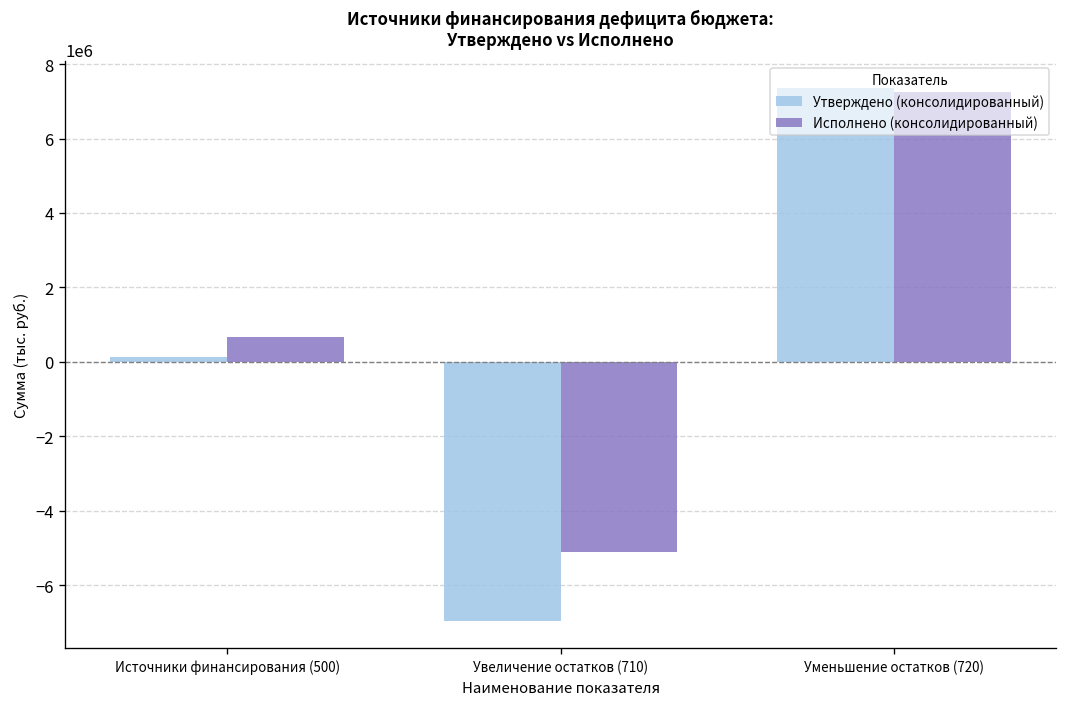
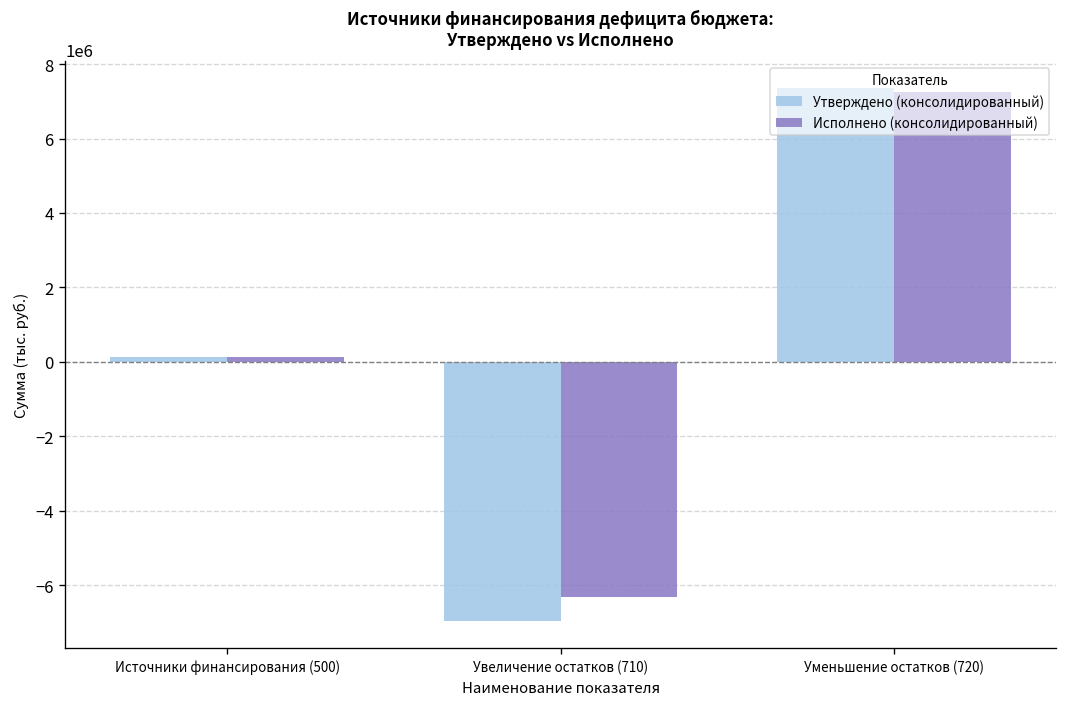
Исполнено (консолидированный), Источники финансирования (500): 700000 -> 100000
Исполнено (консолидированный), Увеличение остатков (710): -5100000 -> -6300000
